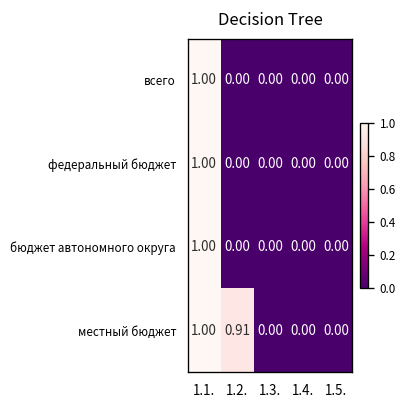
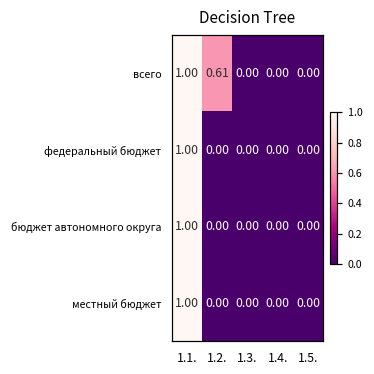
всего, 1.2.: 0.00 -> 0.61
местный бюджет, 1.2.: 0.91 -> 0.00
